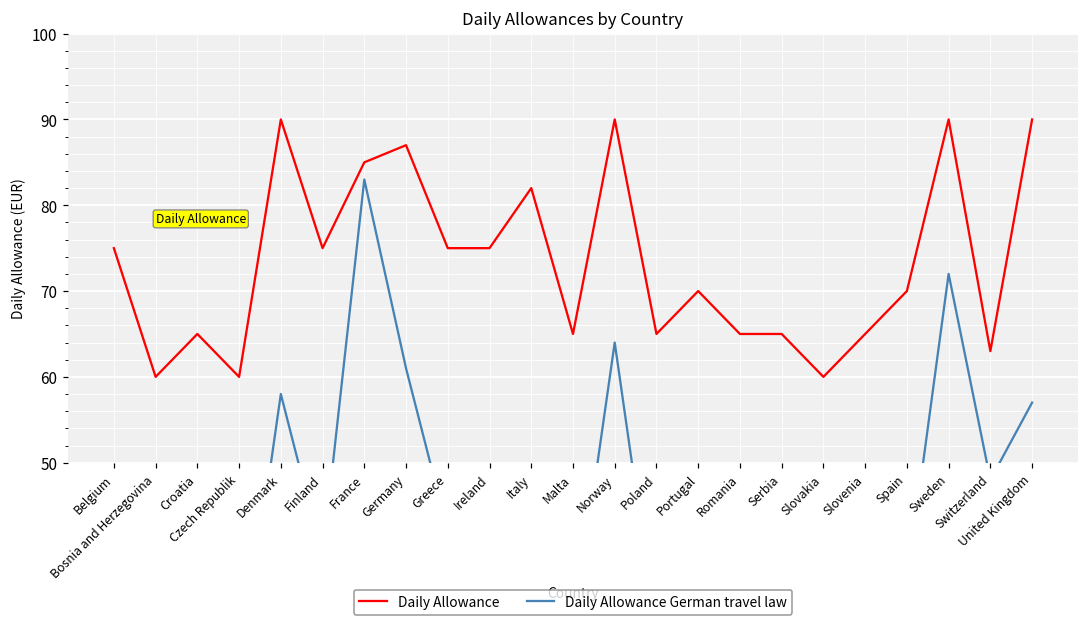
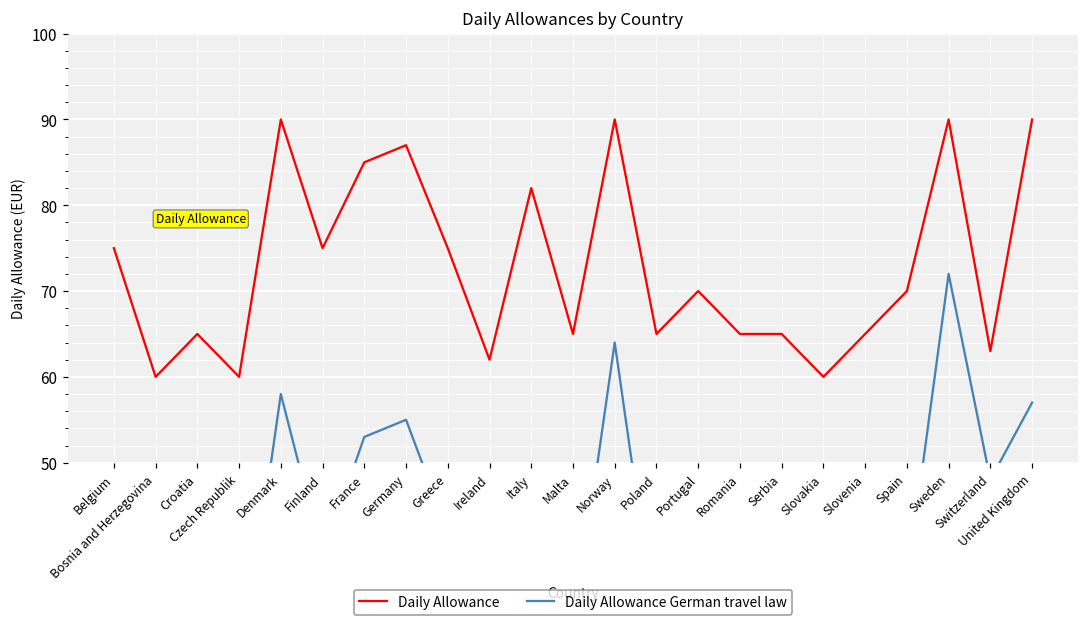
Daily Allowance German travel law, France: 83 -> 53
Daily Allowance German travel law, Germany: 61 -> 55
Daily Allowance, Ireland: 75 -> 62
